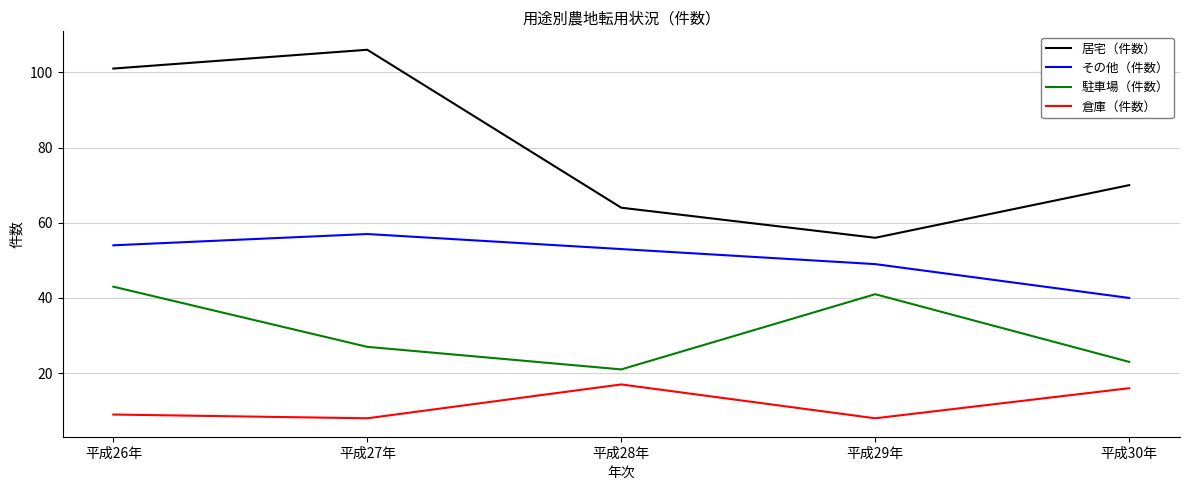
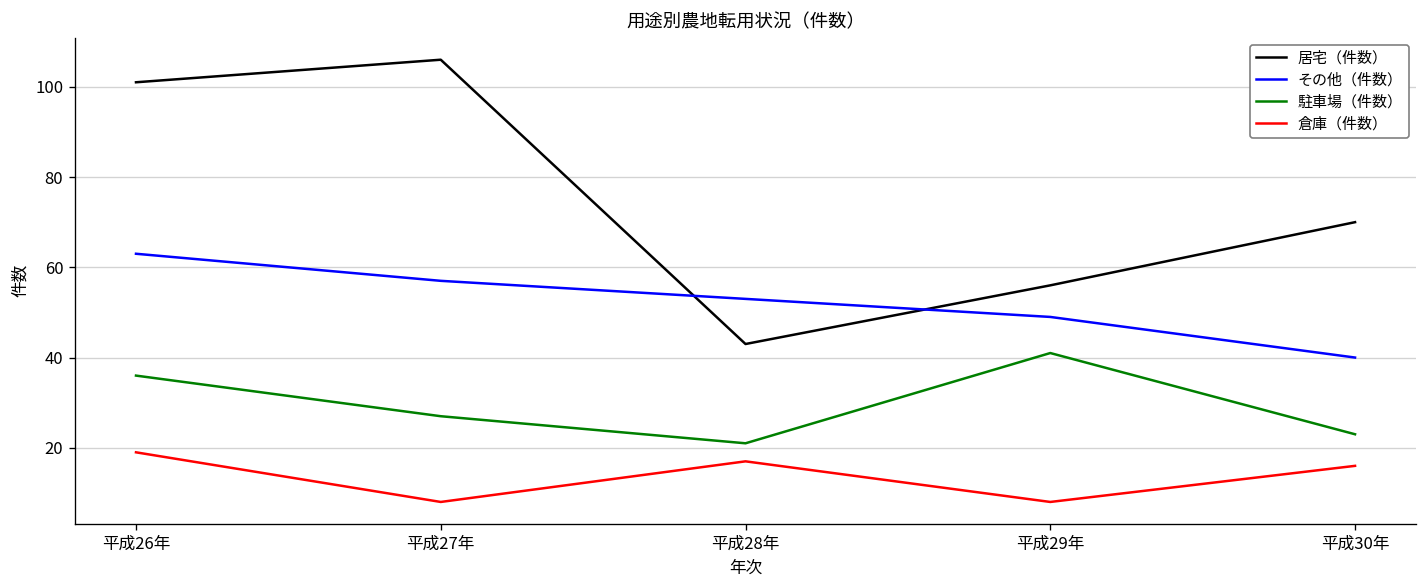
その他（件数）, 平成26年: 54 -> 63
駐車場（件数）, 平成26年: 43 -> 36
倉庫（件数）, 平成26年: 9 -> 19
居宅（件数）, 平成28年: 64 -> 43
